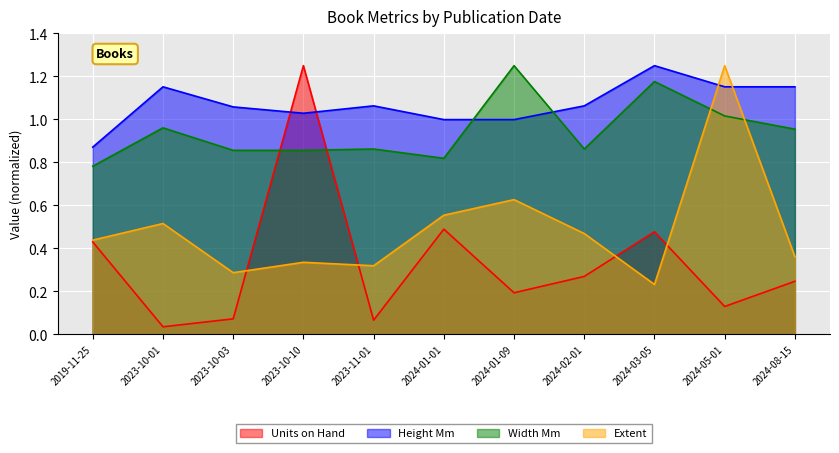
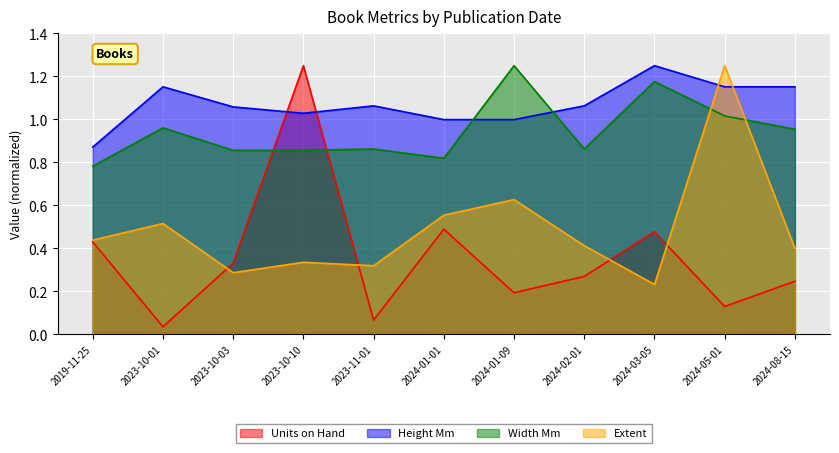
Units on Hand, 2023-10-03: 0.07 -> 0.33
Extent, 2024-02-01: 0.47 -> 0.41
Extent, 2024-08-15: 0.36 -> 0.40
